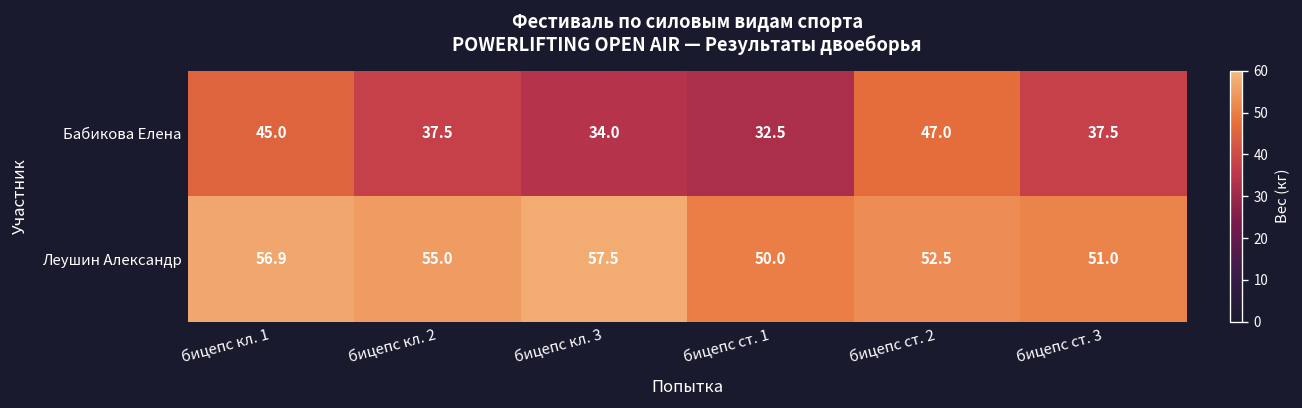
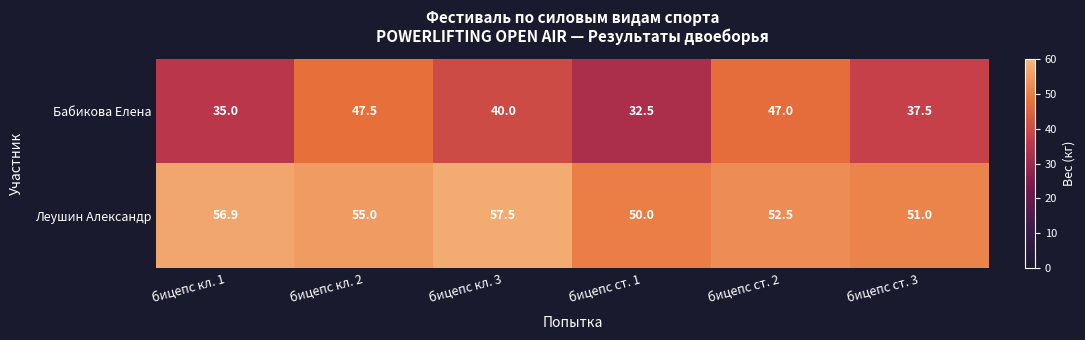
Бабикова Елена, бицепс кл. 1: 45.0 -> 35.0
Бабикова Елена, бицепс кл. 2: 37.5 -> 47.5
Бабикова Елена, бицепс кл. 3: 34.0 -> 40.0
